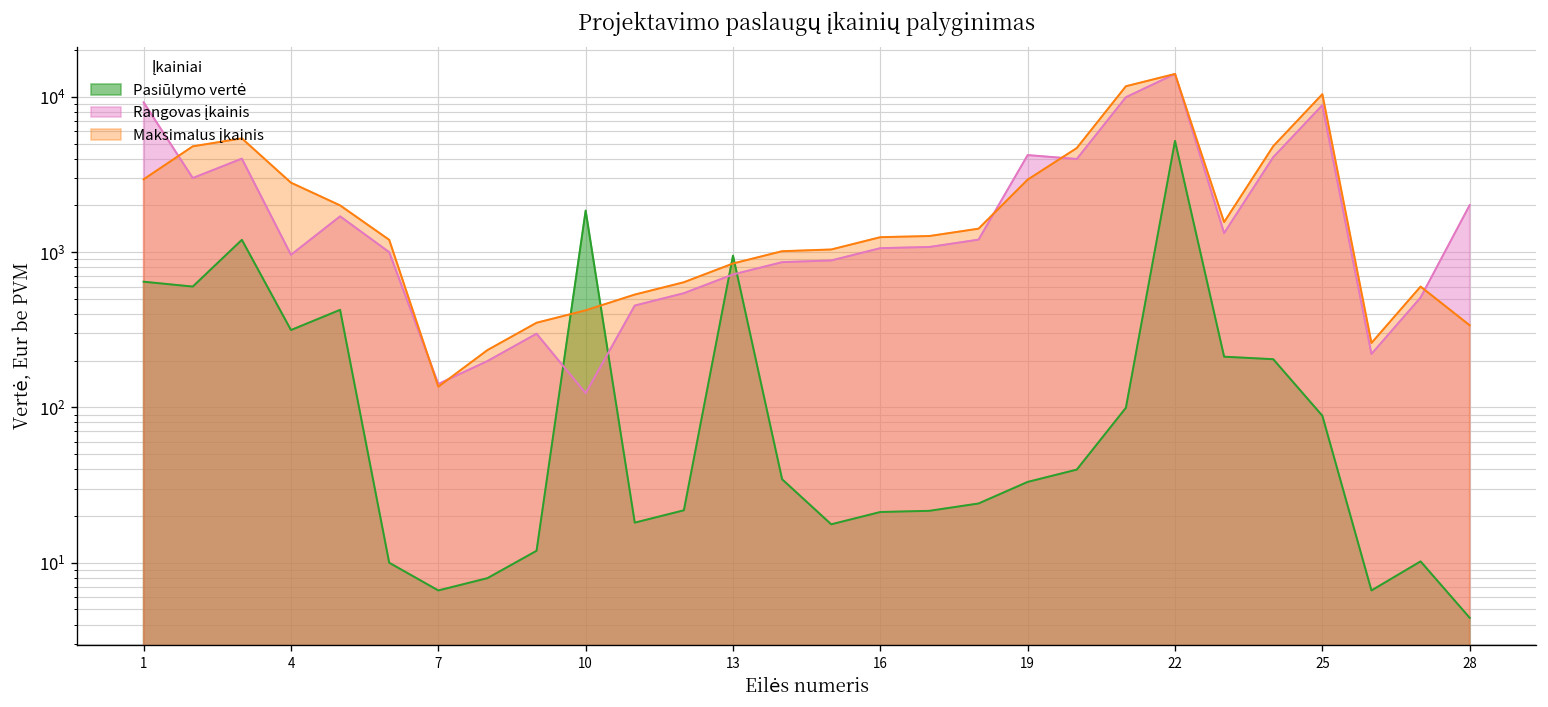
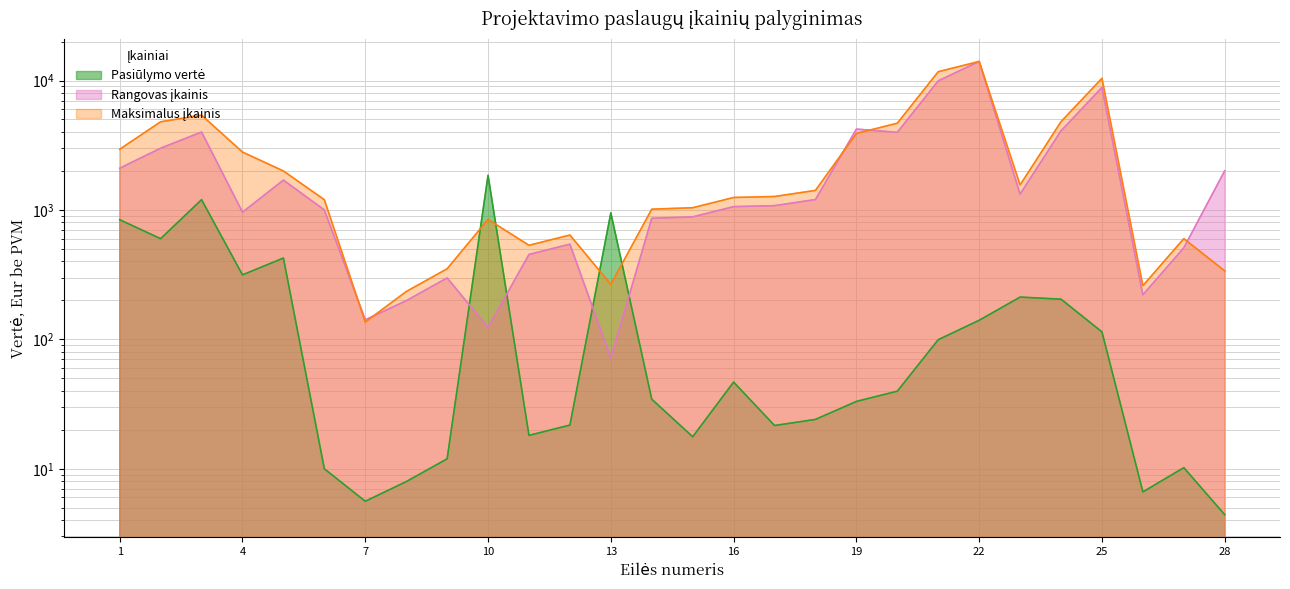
Pasiūlymo vertė, 1: 600 -> 800
Rangovas įkainis, 1: 9000 -> 2100
Pasiūlymo vertė, 7: 7 -> 5.6
Maksimalus įkainis, 10: 420 -> 800
Rangovas įkainis, 13: 700 -> 70
Maksimalus įkainis, 13: 800 -> 270
Pasiūlymo vertė, 16: 21 -> 47
Maksimalus įkainis, 19: 2900 -> 3900
Pasiūlymo vertė, 22: 5200 -> 140
Pasiūlymo vertė, 25: 90 -> 110
